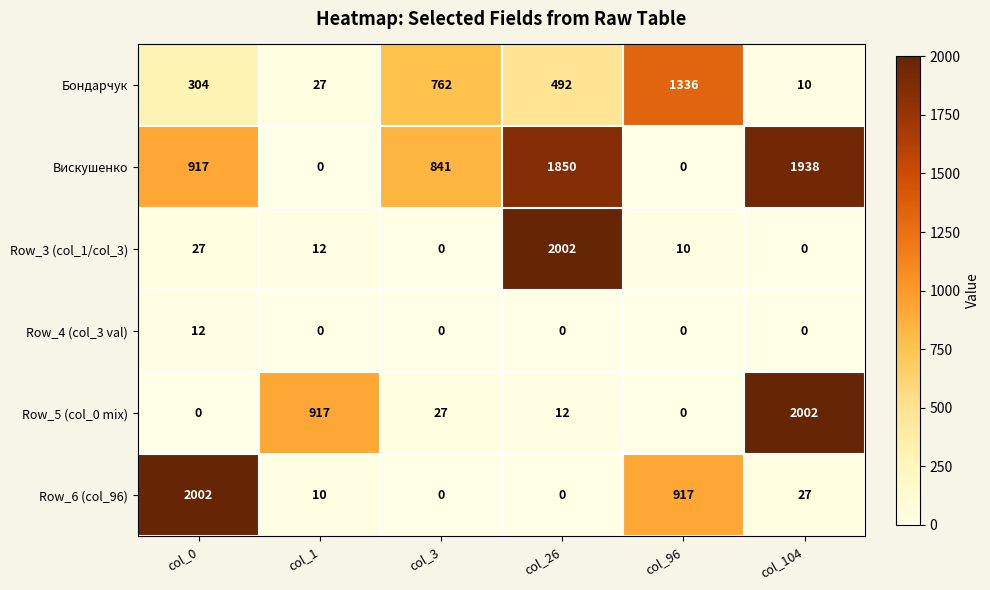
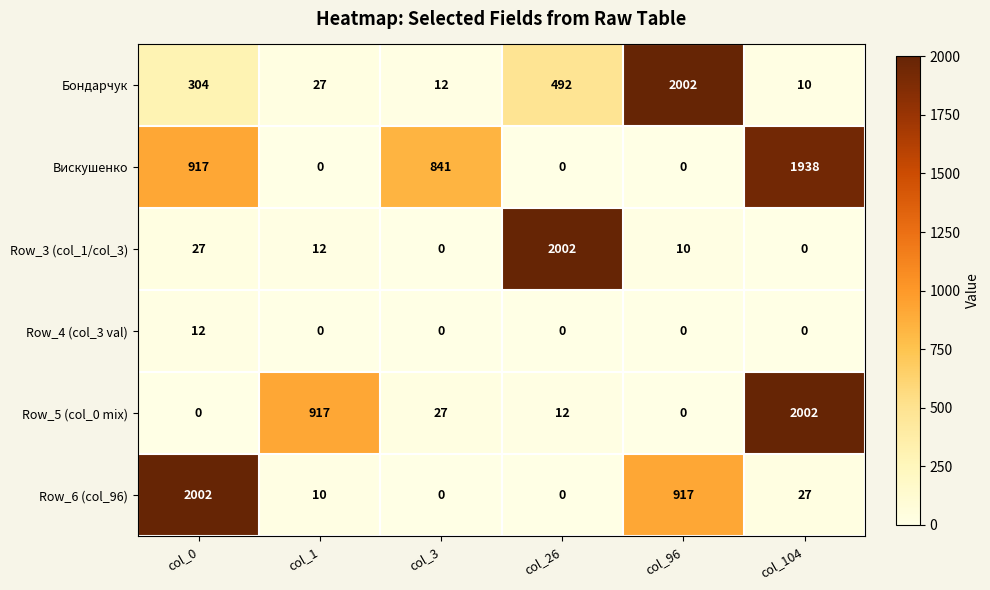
Бондарчук, col_3: 762 -> 12
Бондарчук, col_96: 1336 -> 2002
Вискушенко, col_26: 1850 -> 0
